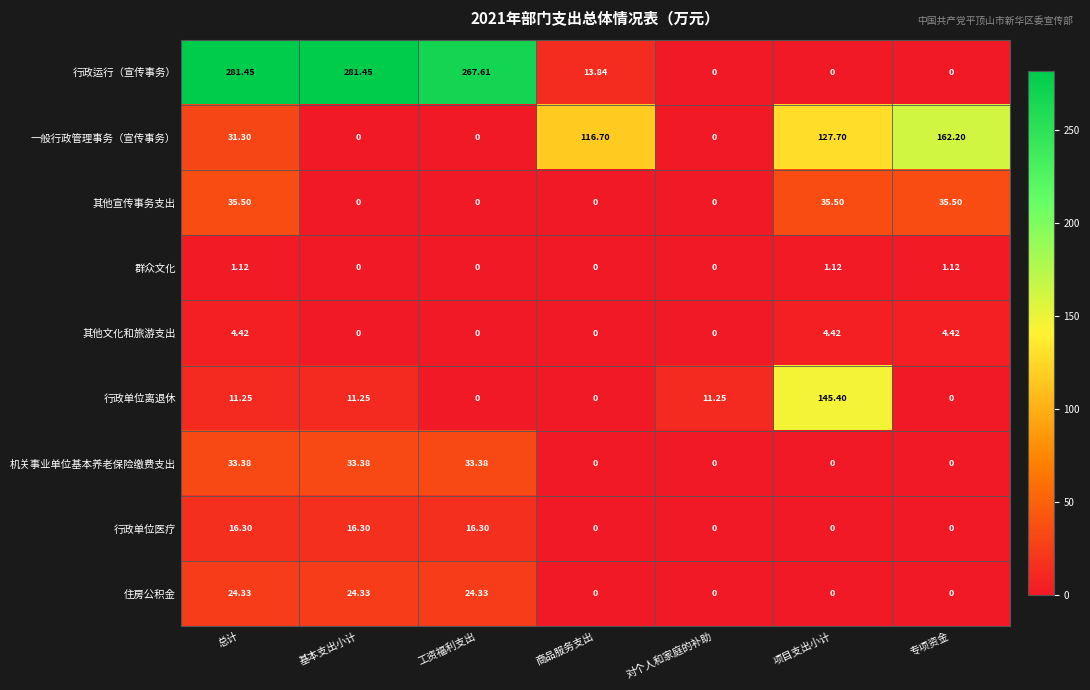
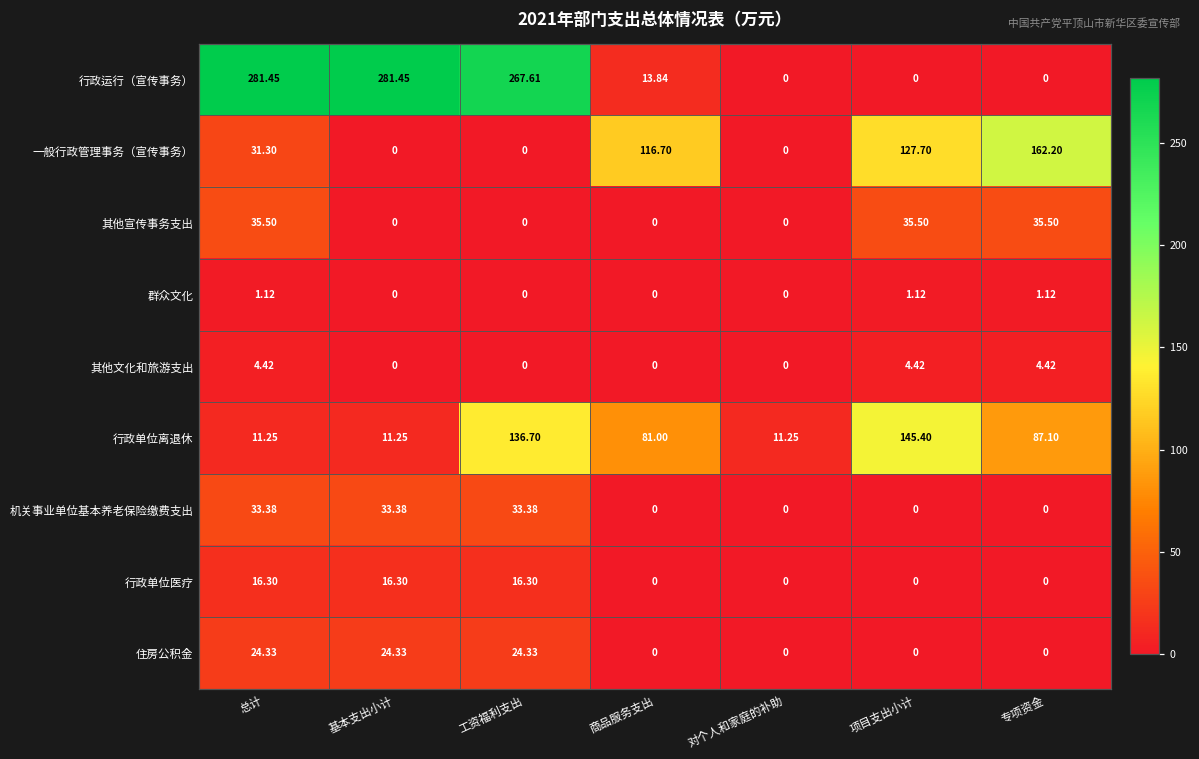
行政单位离退休, 工资福利支出: 0 -> 136.70
行政单位离退休, 商品服务支出: 0 -> 81.00
行政单位离退休, 专项资金: 0 -> 87.10
